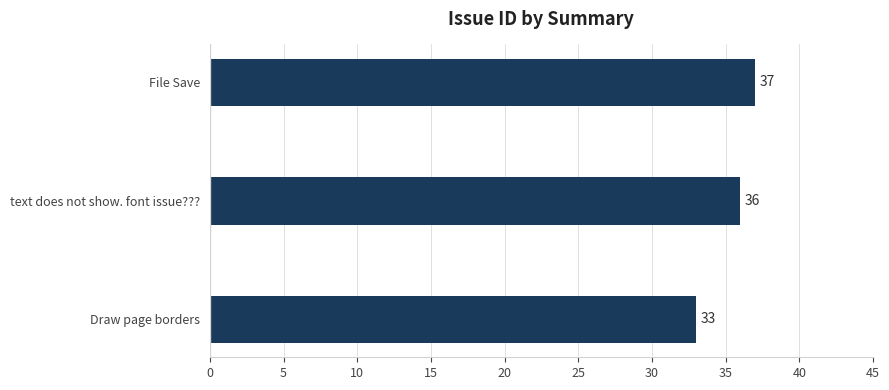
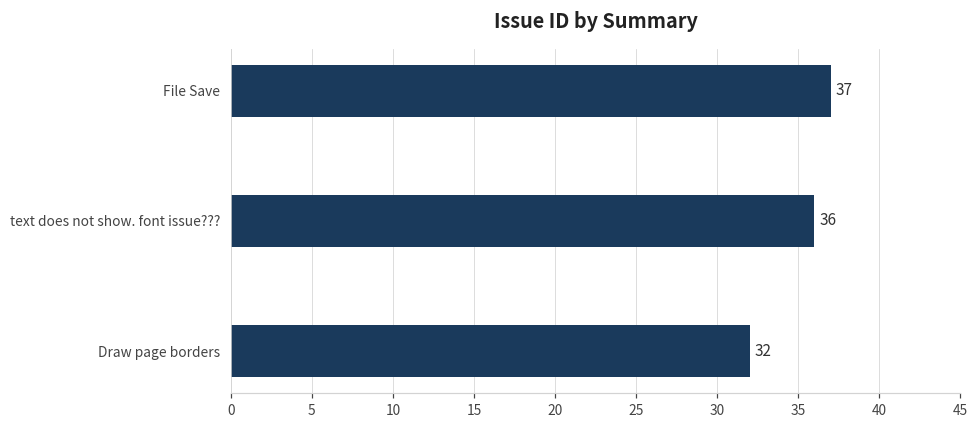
Draw page borders: 33 -> 32
